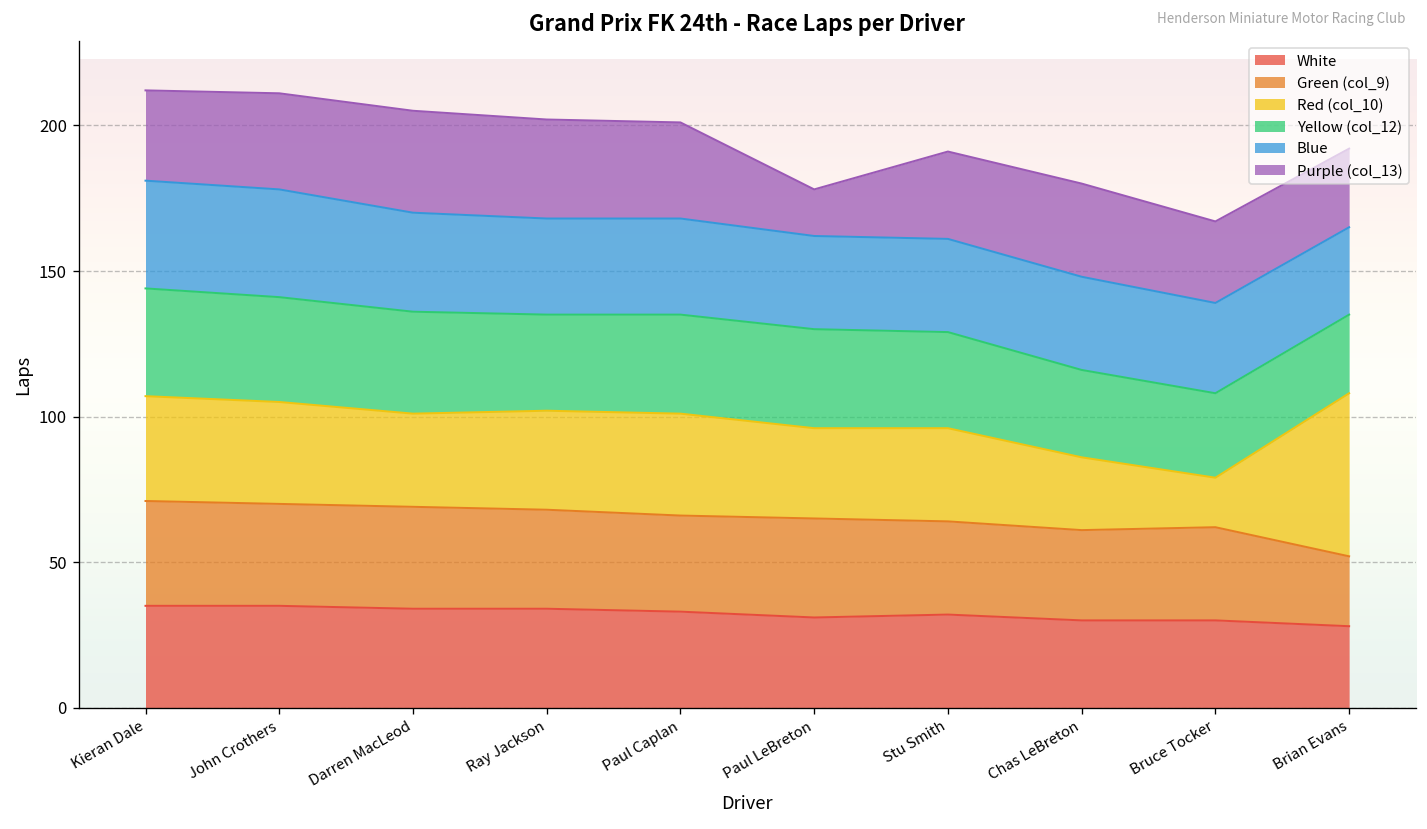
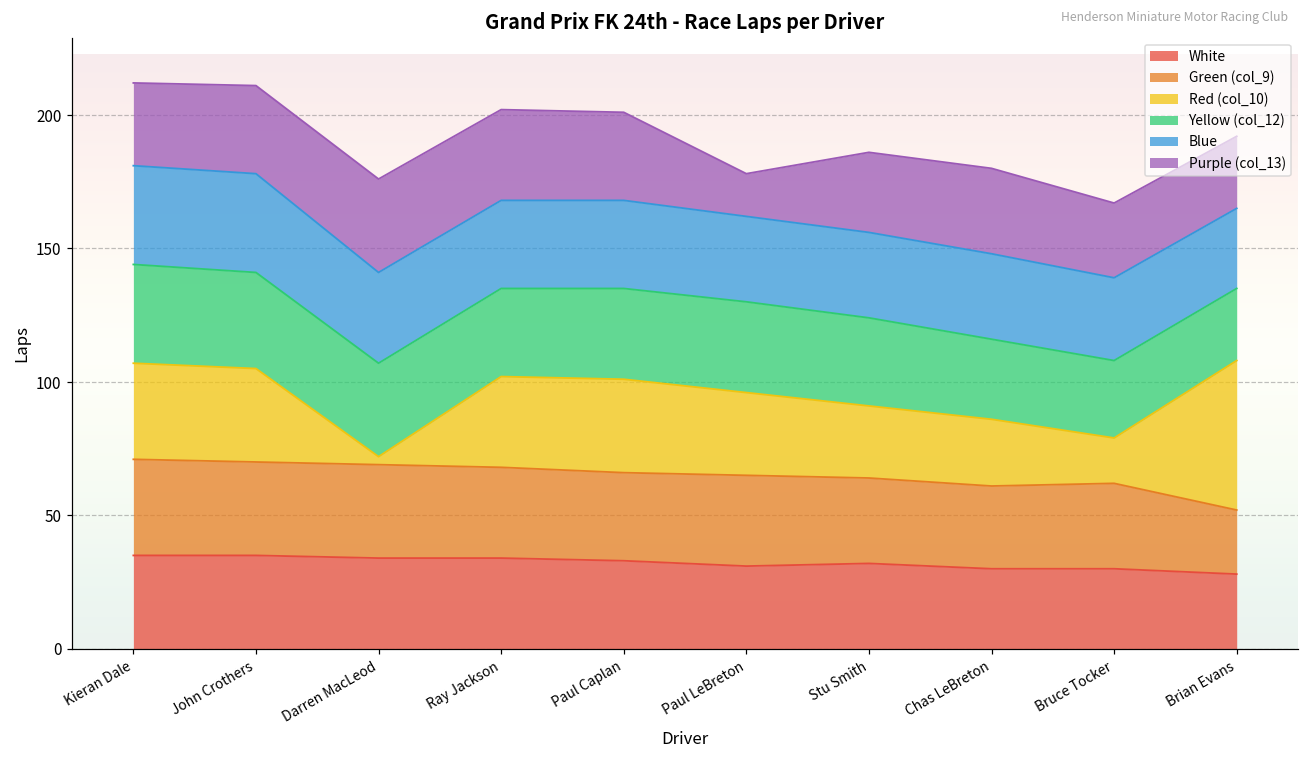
Red (col_10), Darren MacLeod: 32 -> 3
Red (col_10), Stu Smith: 32 -> 27
